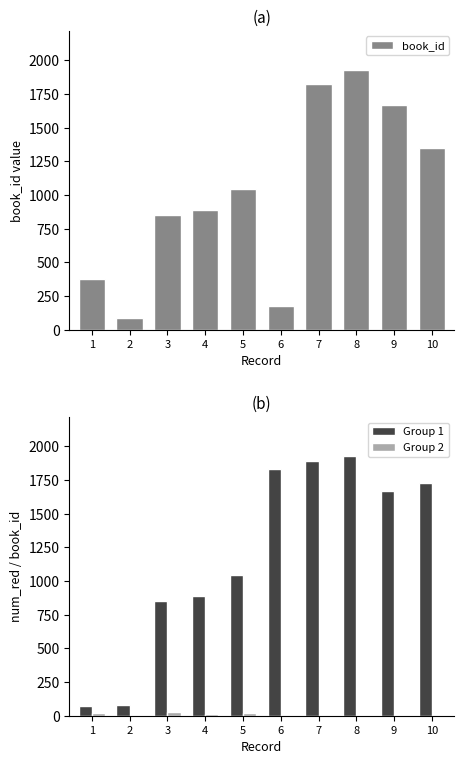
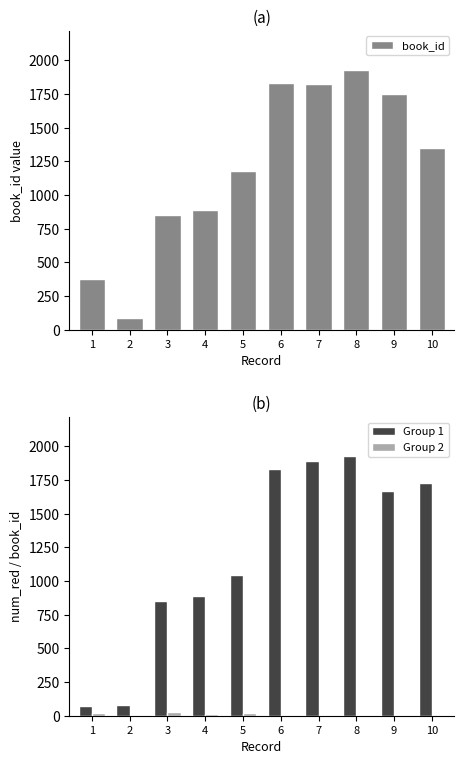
(a), 5: 1040 -> 1180
(a), 6: 180 -> 1830
(a), 9: 1670 -> 1750
